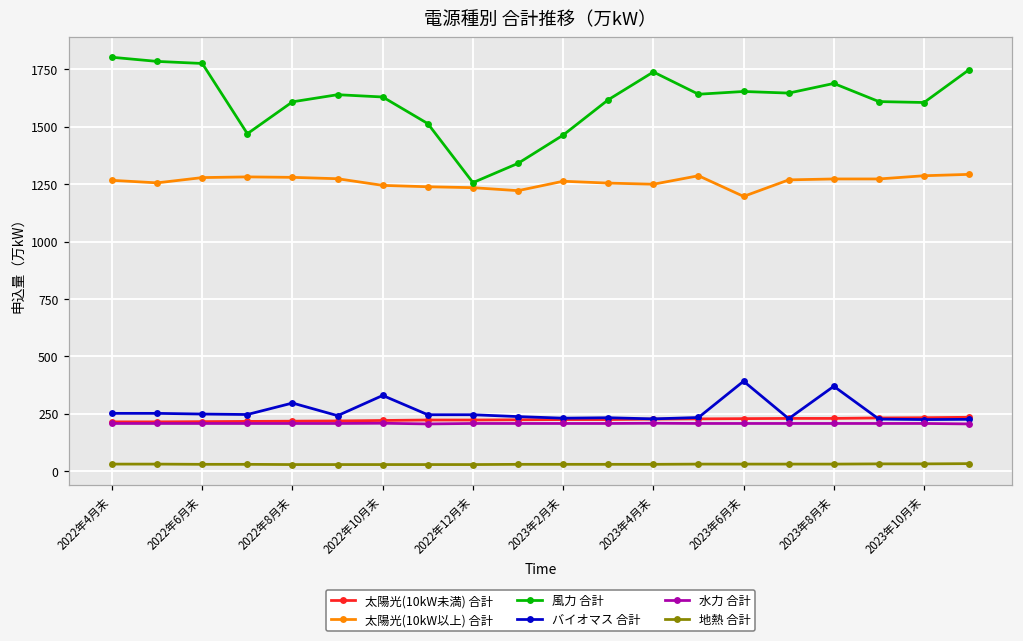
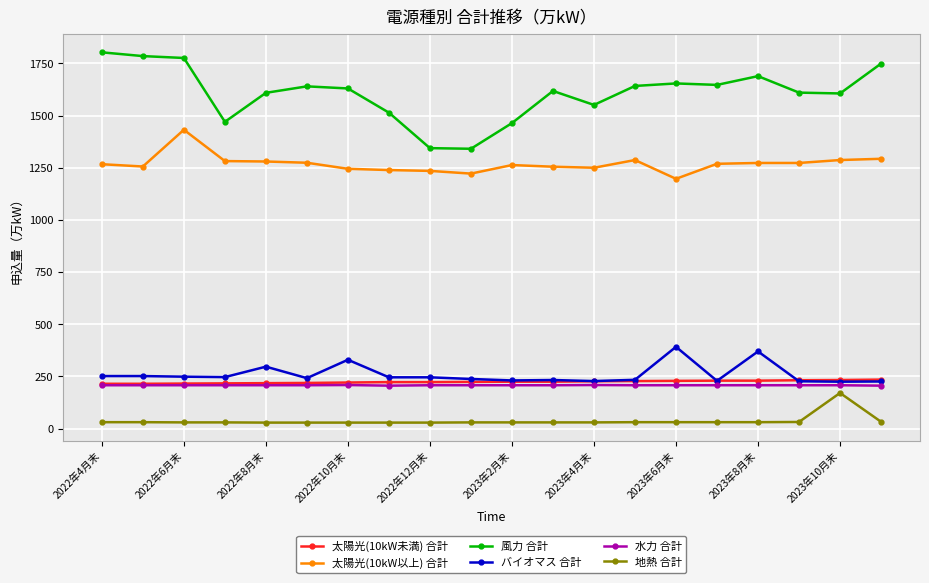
太陽光(10kW以上) 合計, 2022年6月末: 1280 -> 1430
風力 合計, 2022年12月末: 1260 -> 1340
風力 合計, 2023年4月末: 1740 -> 1550
地熱 合計, 2023年10月末: 30 -> 170
